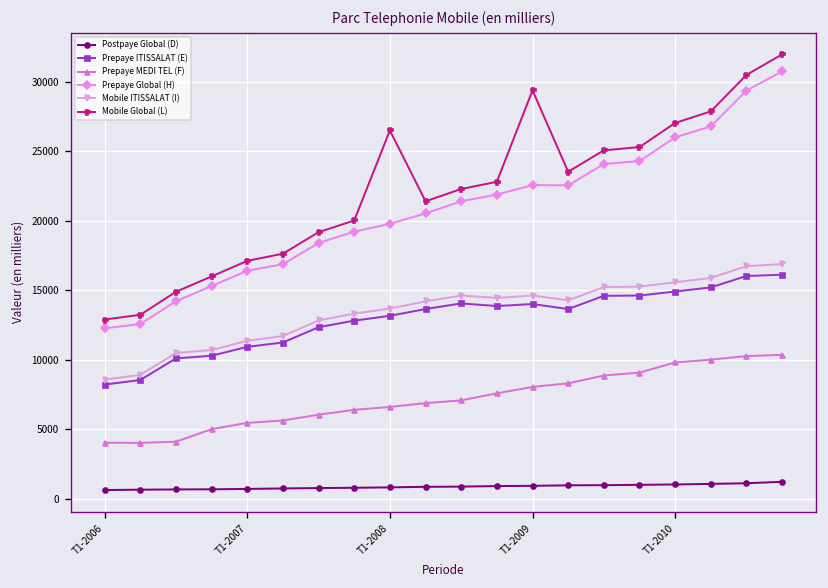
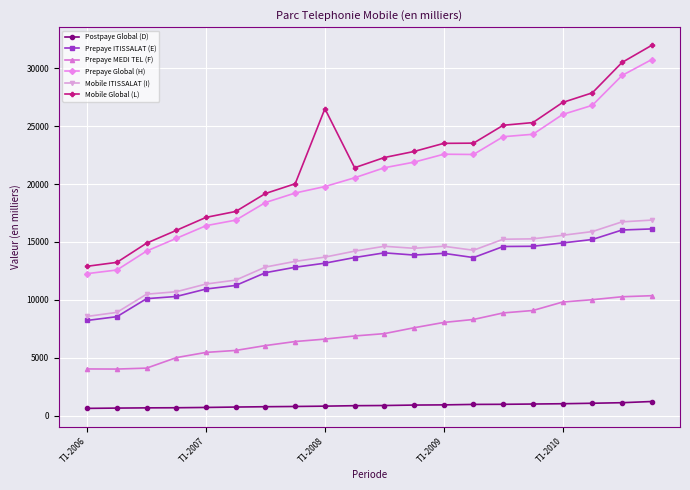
Mobile Global (L), T1-2009: 29400 -> 23500
